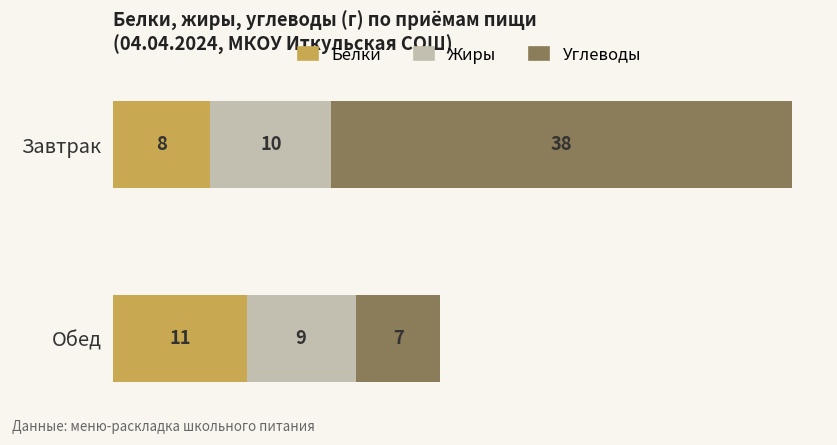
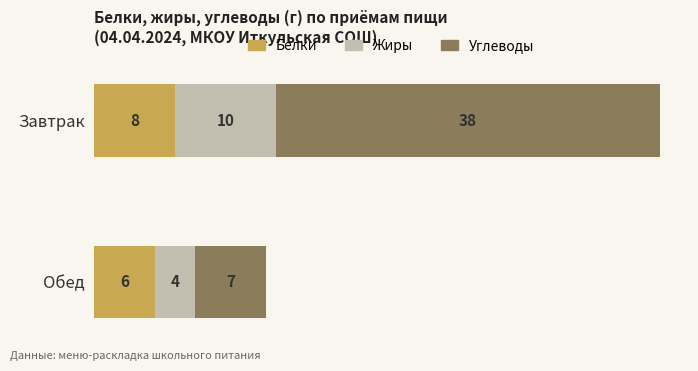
Белки, Обед: 11 -> 6
Жиры, Обед: 9 -> 4
